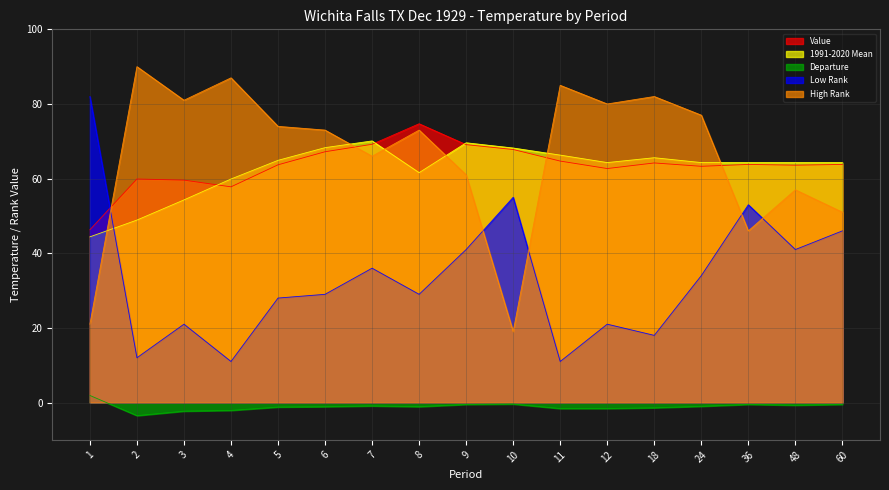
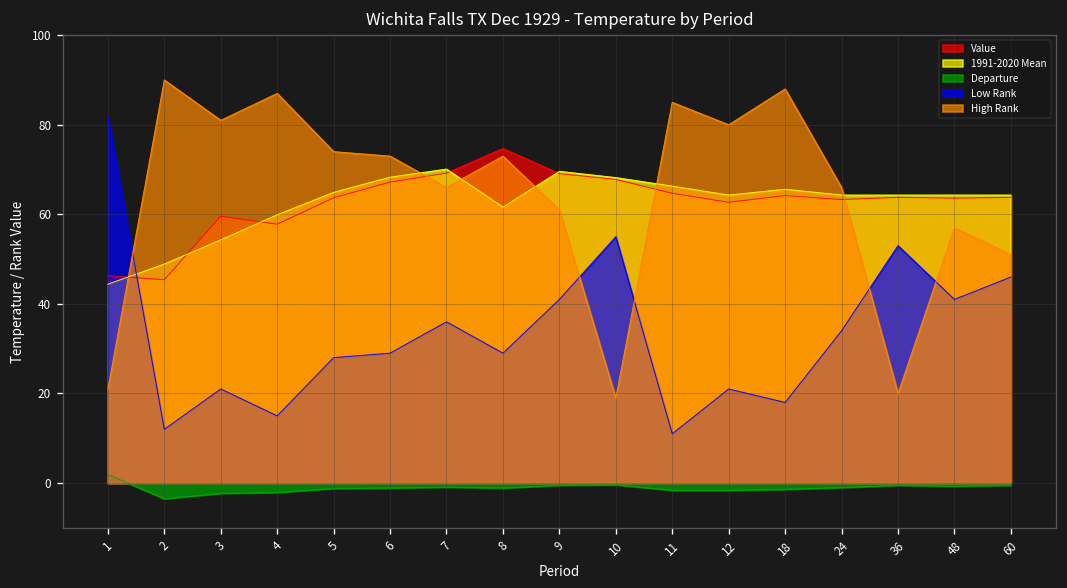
Value, 2: 60 -> 45
Low Rank, 4: 11 -> 15
High Rank, 18: 82 -> 88
High Rank, 24: 77 -> 66
High Rank, 36: 46 -> 20
